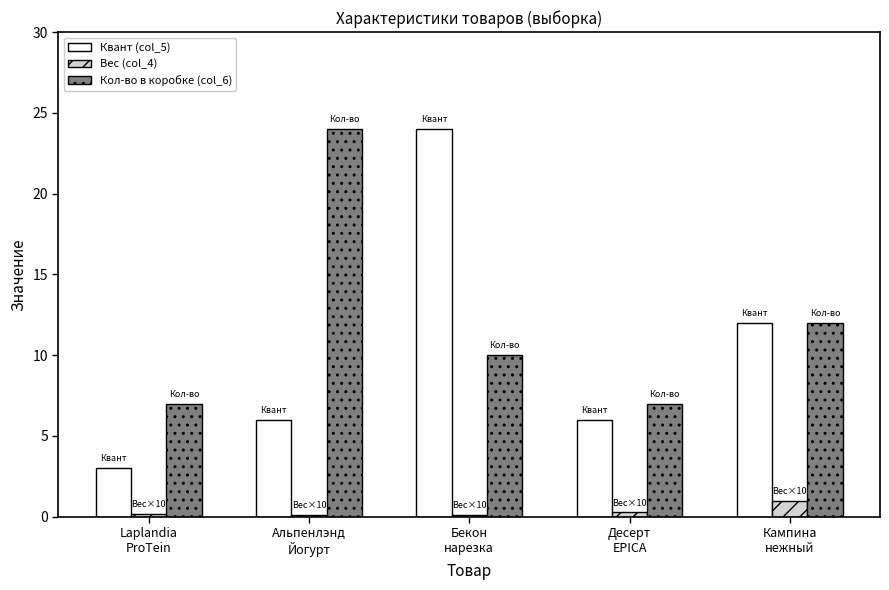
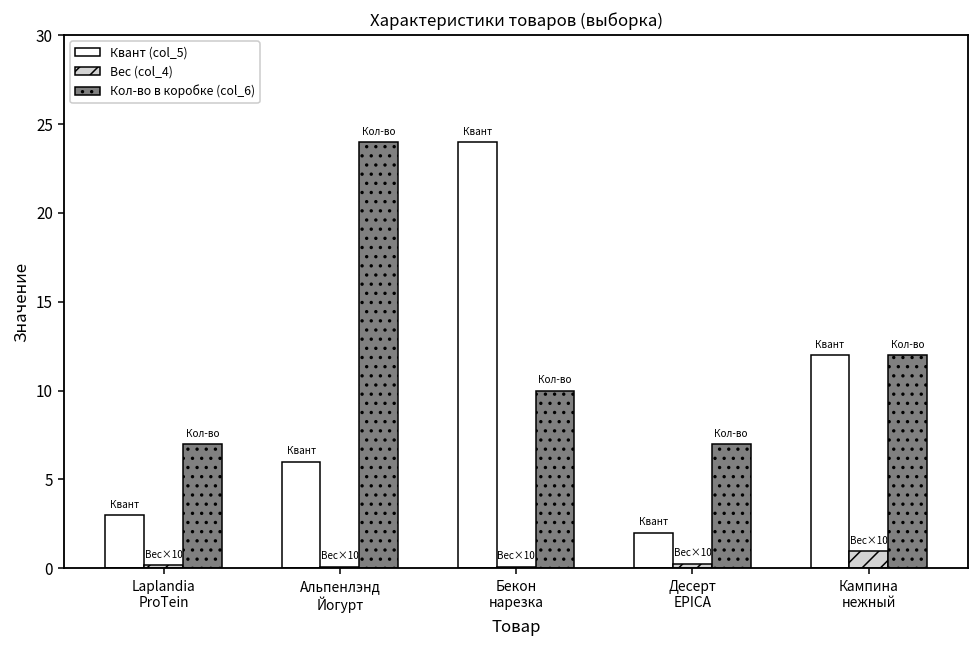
Квант (col_5), Десерт EPICA: 6 -> 2
